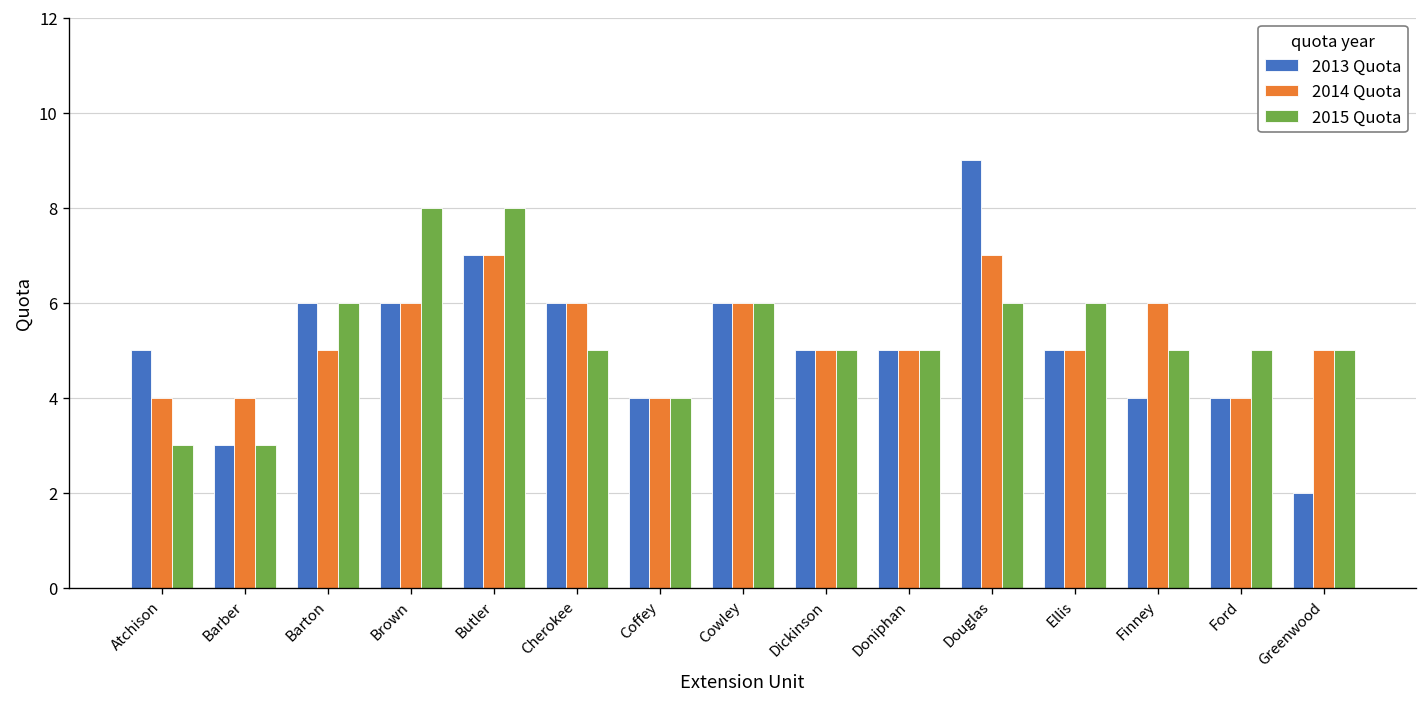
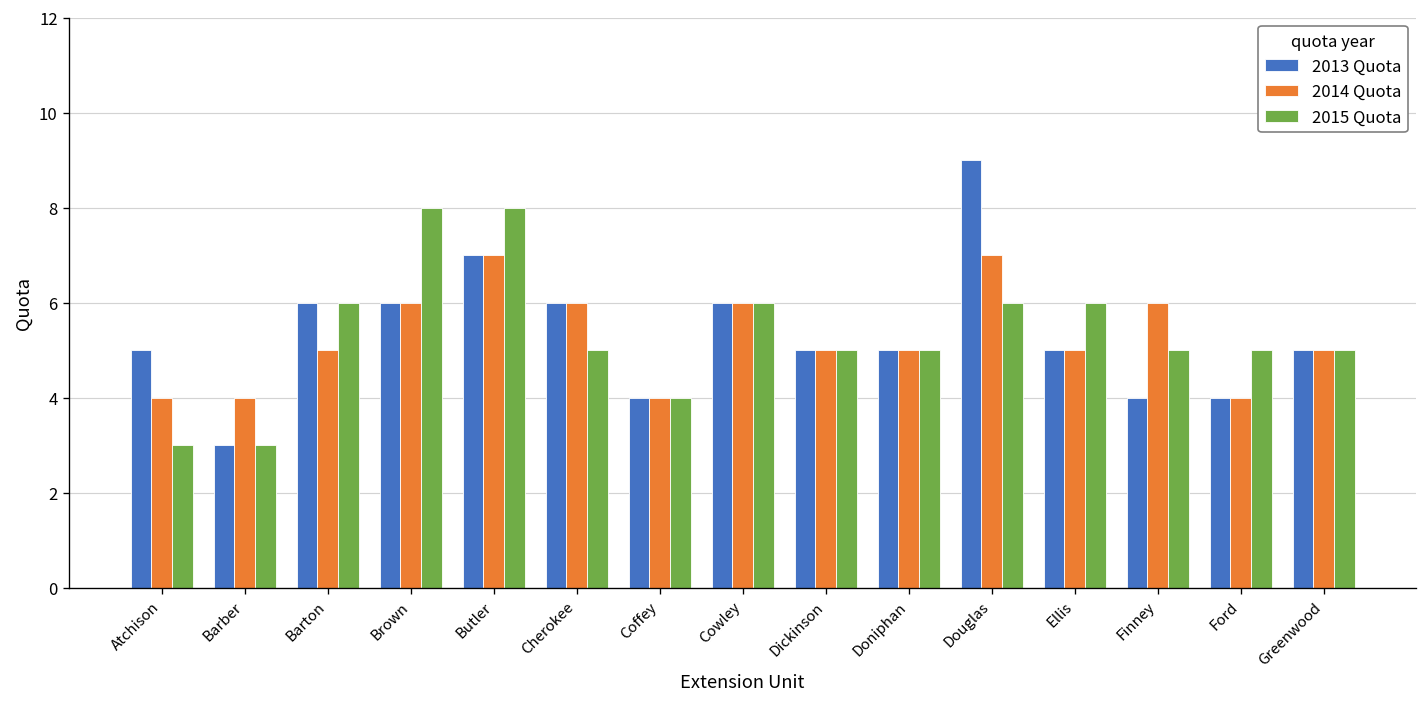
2013 Quota, Greenwood: 2 -> 5
